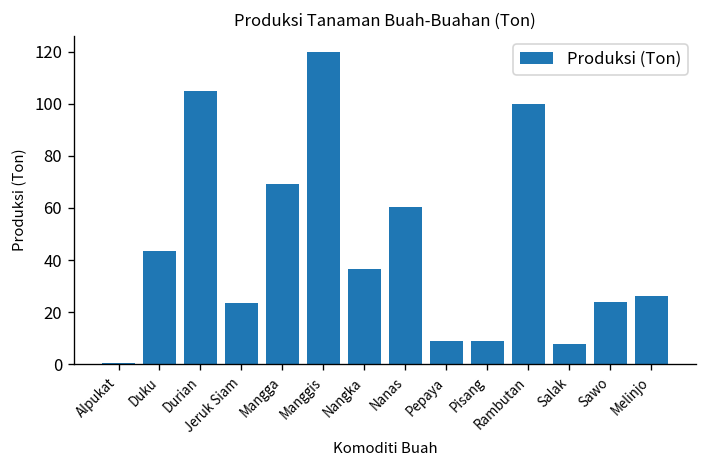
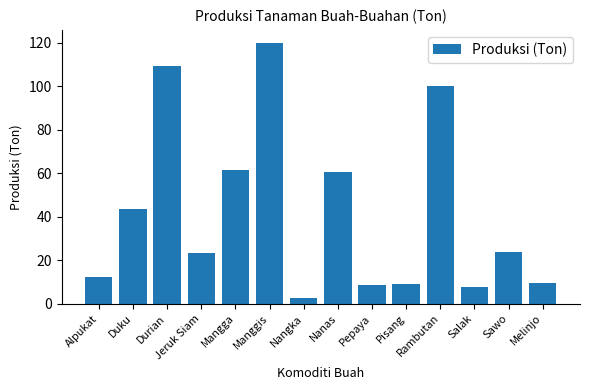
Alpukat: 1 -> 12
Durian: 105 -> 109
Mangga: 69 -> 61
Nangka: 37 -> 3
Melinjo: 26 -> 10
